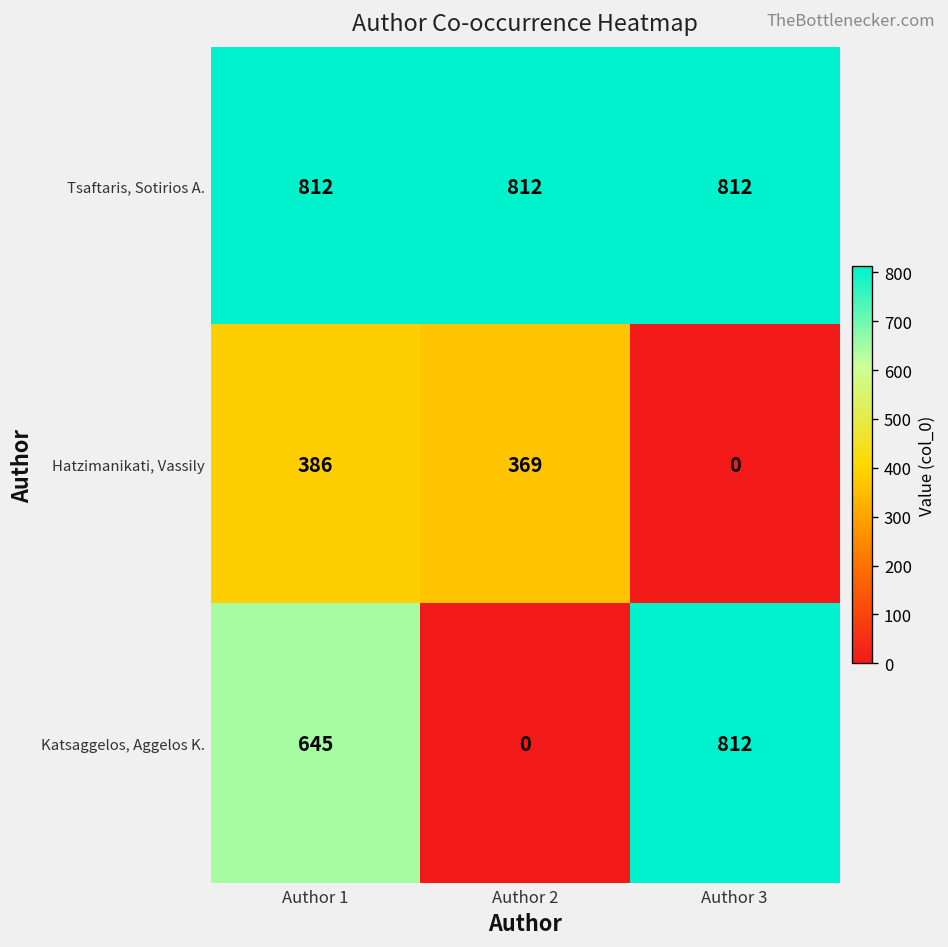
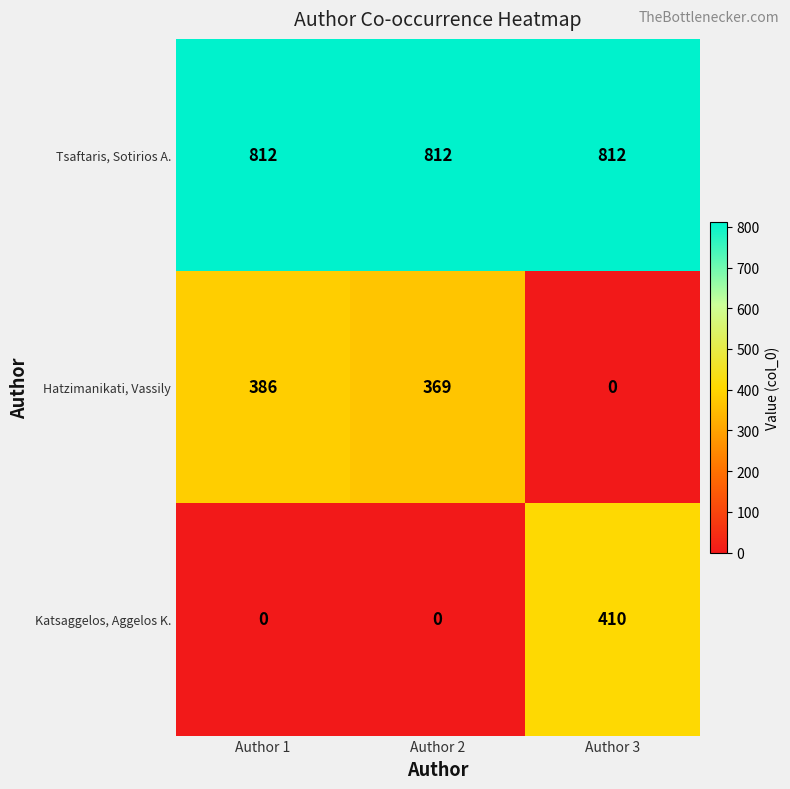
Katsaggelos, Aggelos K., Author 1: 645 -> 0
Katsaggelos, Aggelos K., Author 3: 812 -> 410
